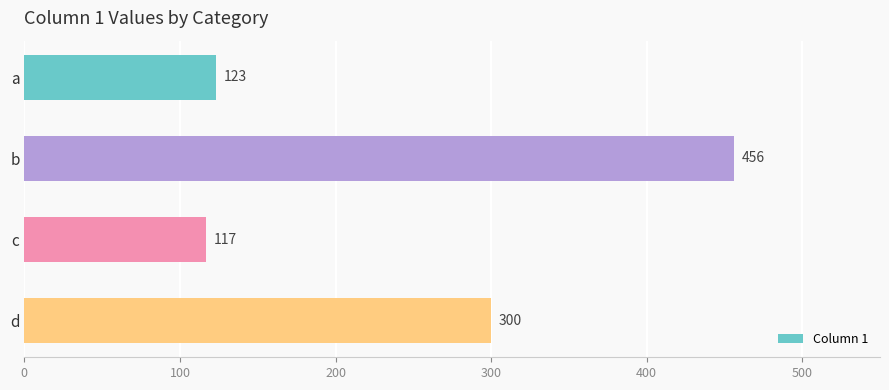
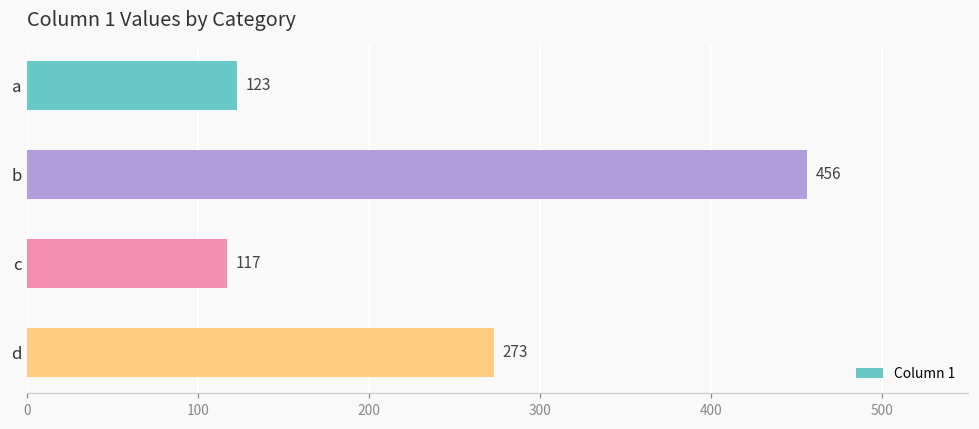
d: 300 -> 273
